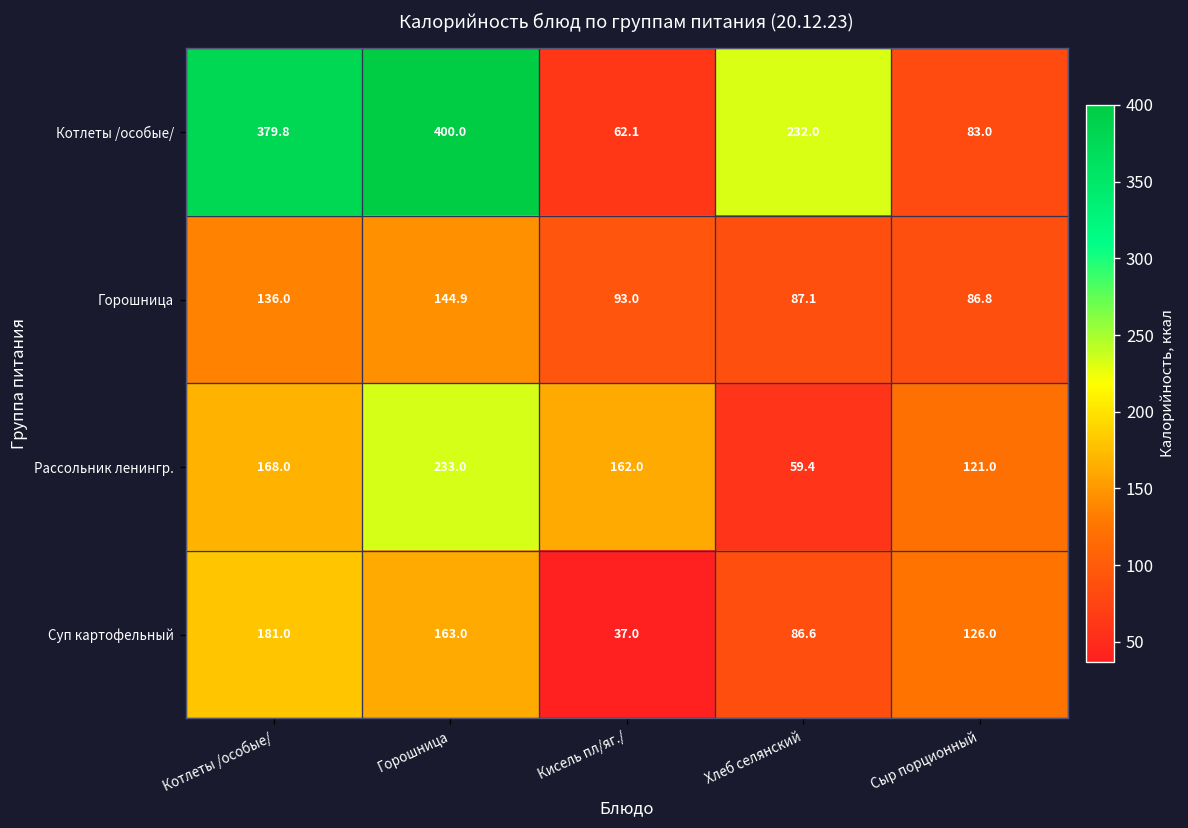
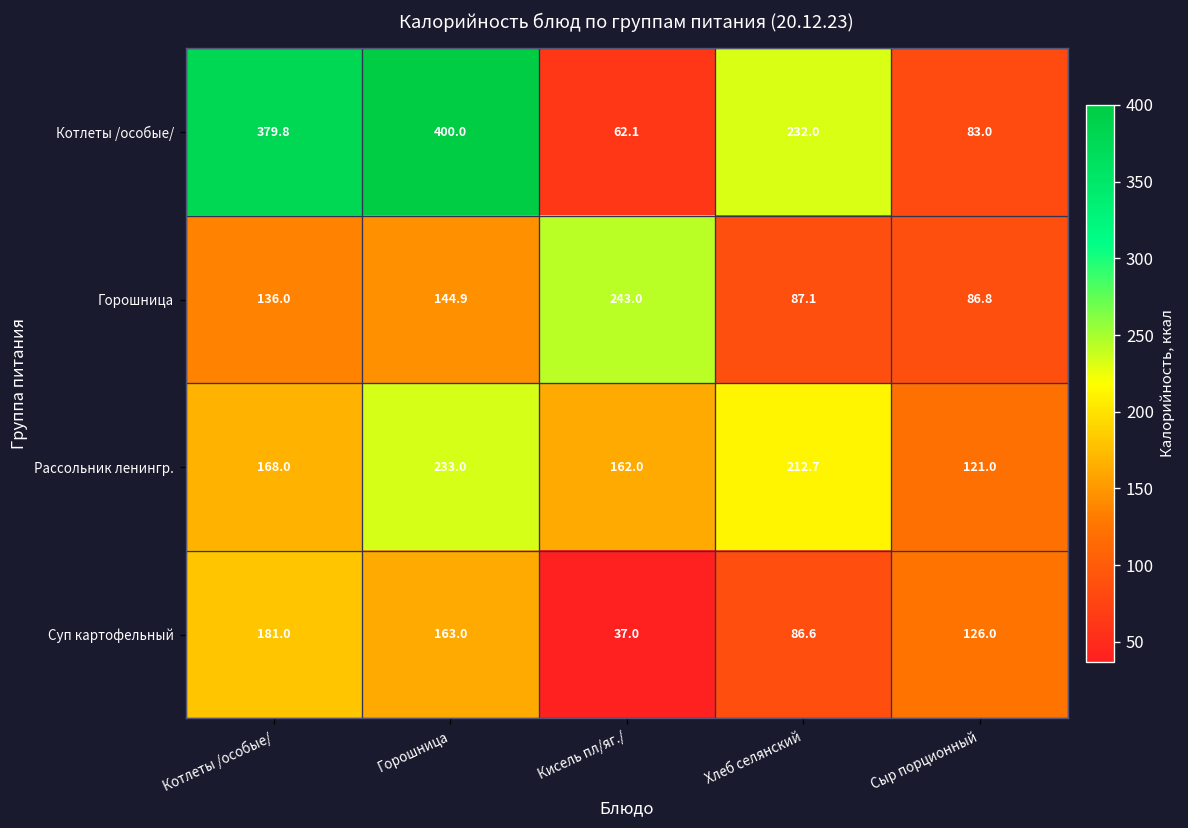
Горошница, Кисель пл/яг./: 93.0 -> 243.0
Рассольник ленингр., Хлеб селянский: 59.4 -> 212.7
